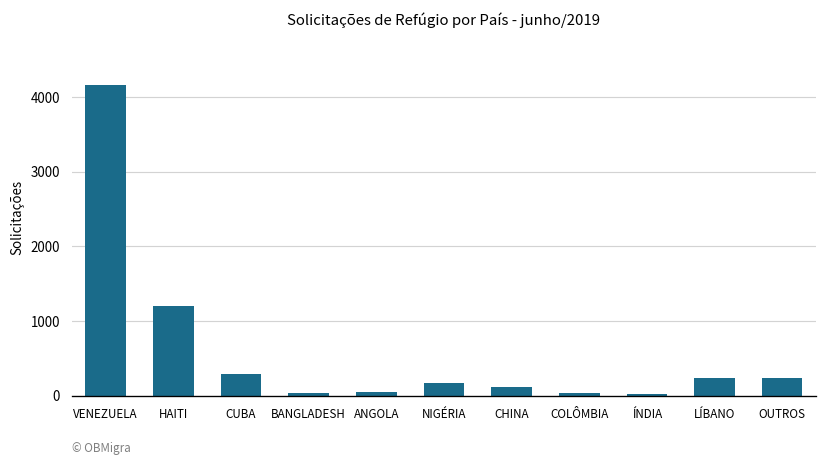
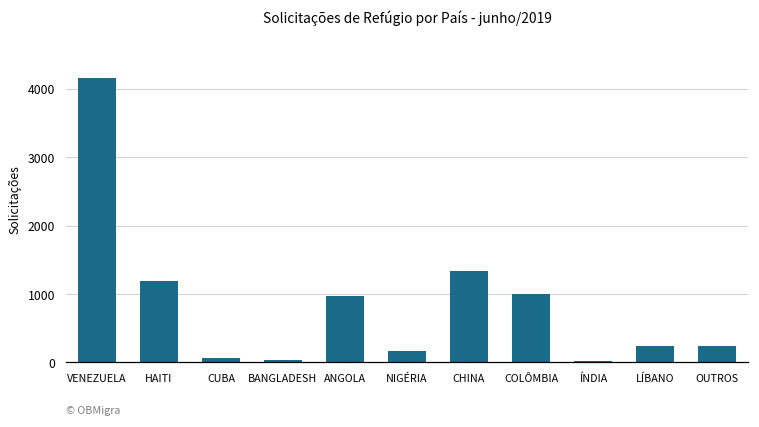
CUBA: 300 -> 100
ANGOLA: 0 -> 1000
CHINA: 100 -> 1300
COLÔMBIA: 0 -> 1000
